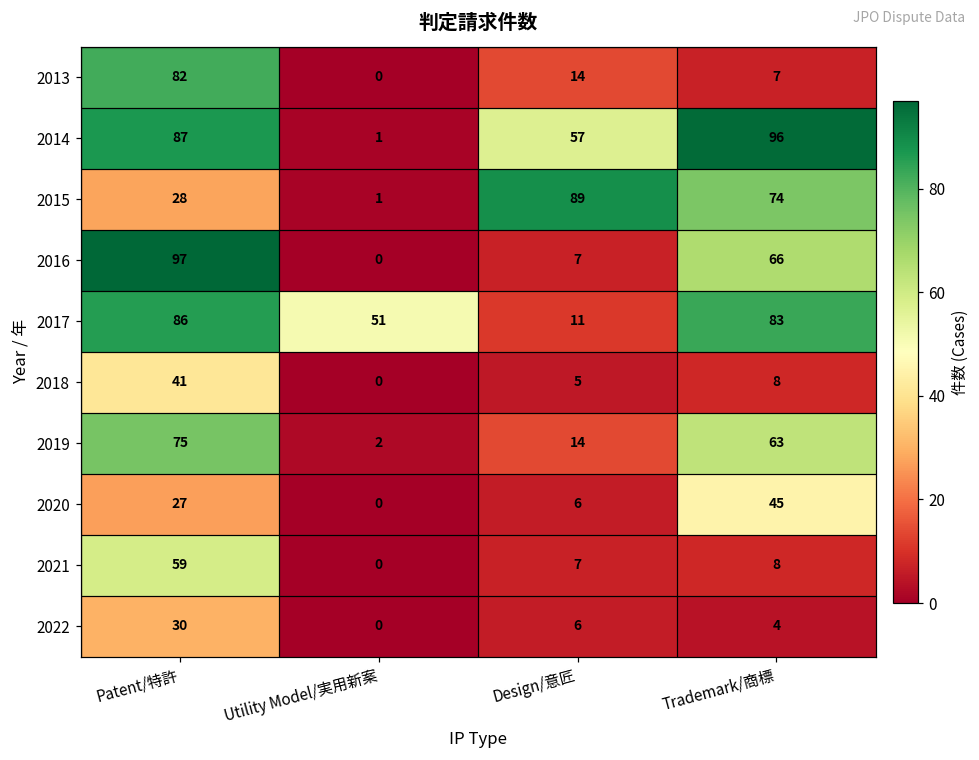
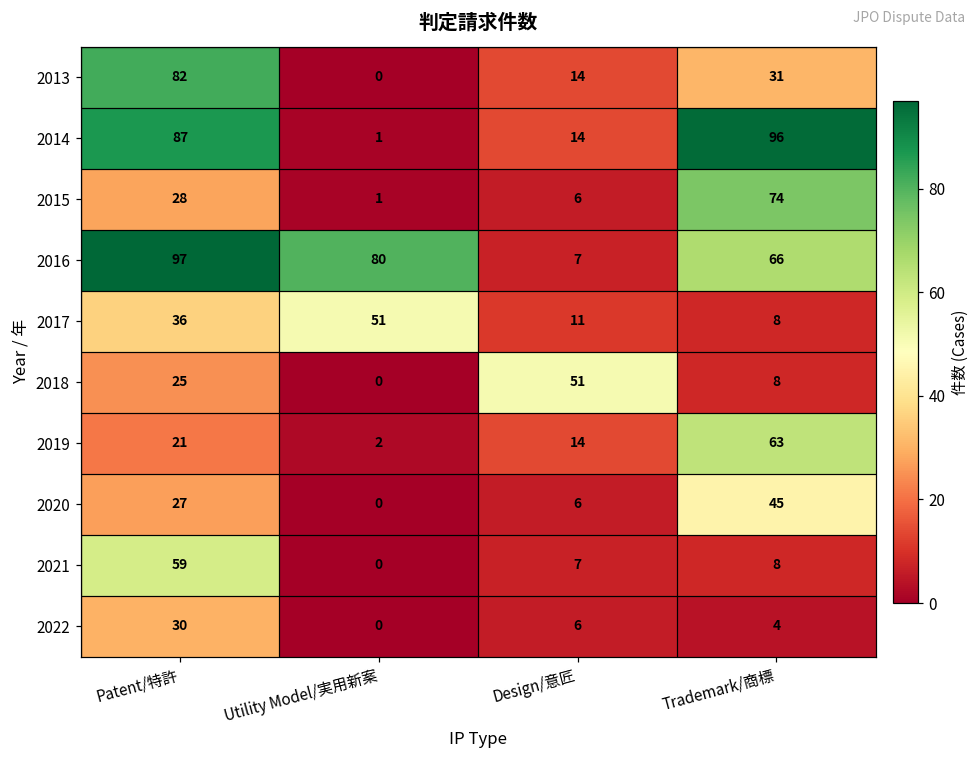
2013, Trademark/商標: 7 -> 31
2014, Design/意匠: 57 -> 14
2015, Design/意匠: 89 -> 6
2016, Utility Model/実用新案: 0 -> 80
2017, Patent/特許: 86 -> 36
2017, Trademark/商標: 83 -> 8
2018, Patent/特許: 41 -> 25
2018, Design/意匠: 5 -> 51
2019, Patent/特許: 75 -> 21
